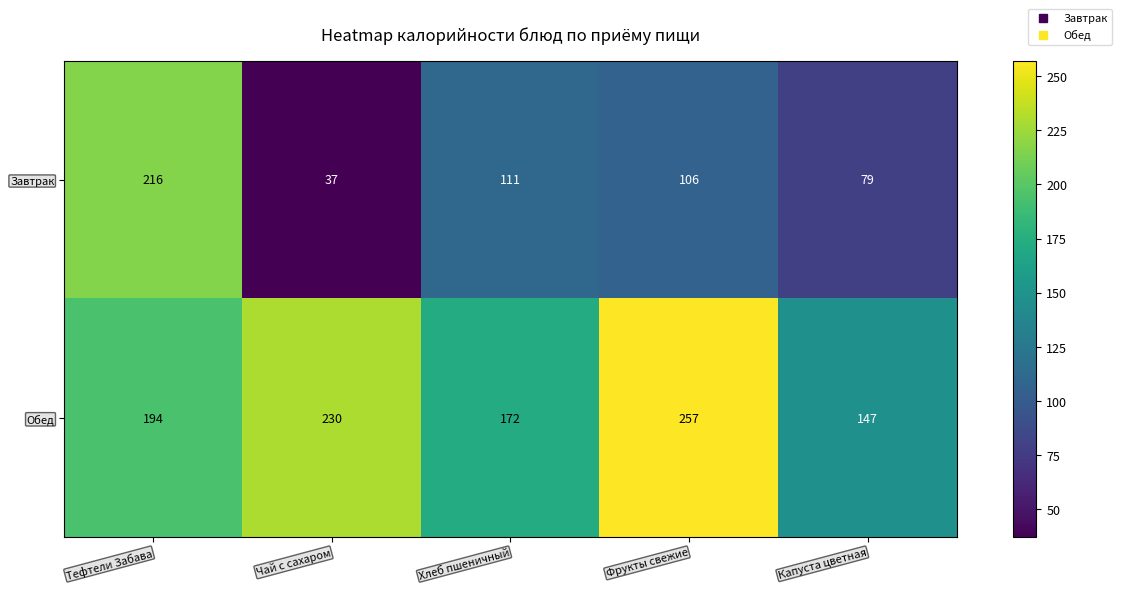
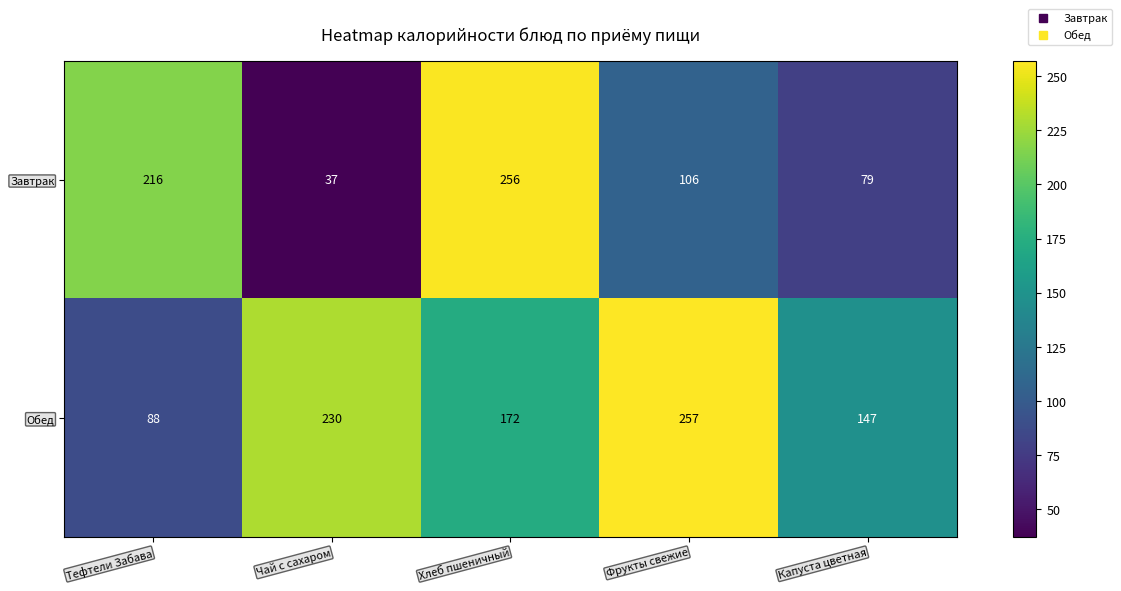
Завтрак, Хлеб пшеничный: 111 -> 256
Обед, Тефтели Забава: 194 -> 88
